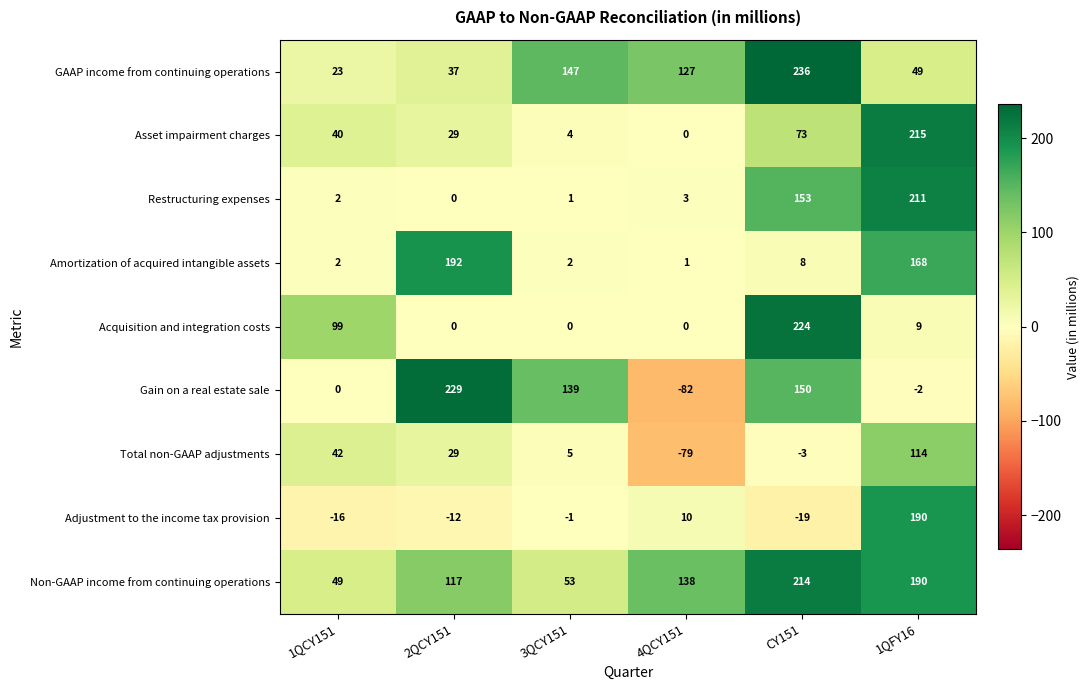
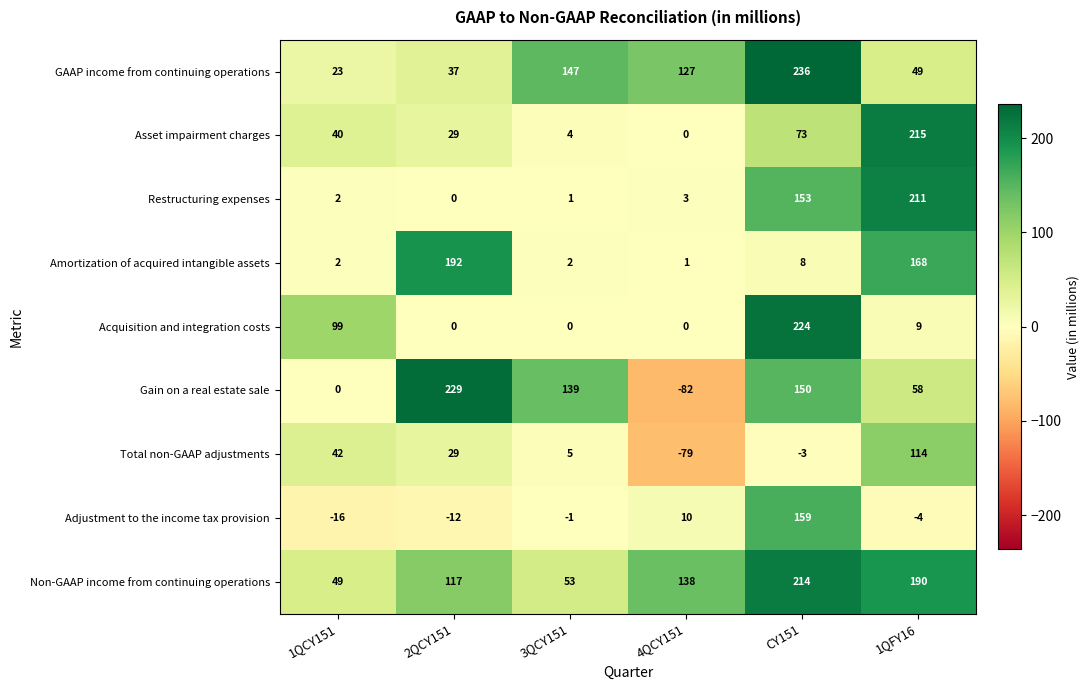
Gain on a real estate sale, 1QFY16: -2 -> 58
Adjustment to the income tax provision, CY151: -19 -> 159
Adjustment to the income tax provision, 1QFY16: 190 -> -4
